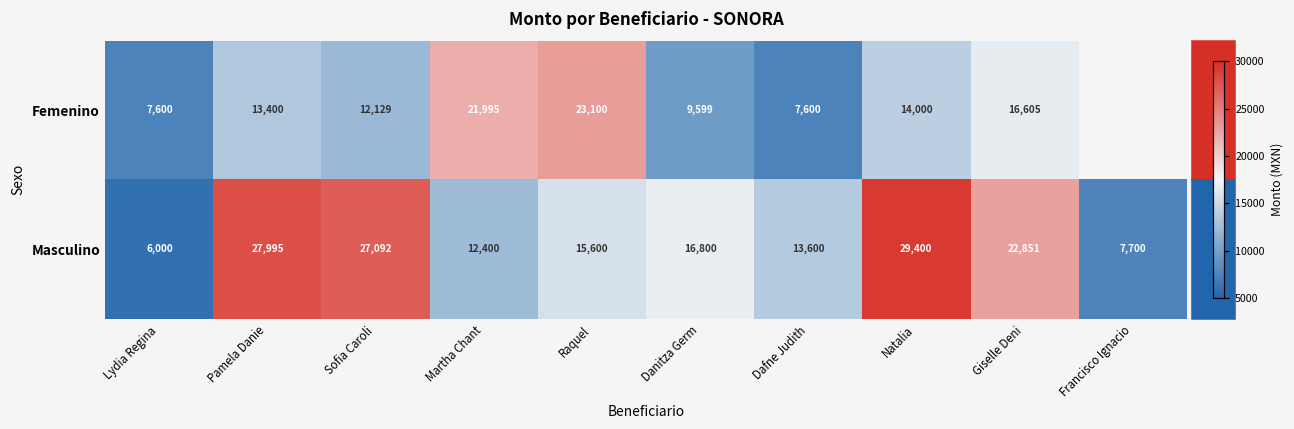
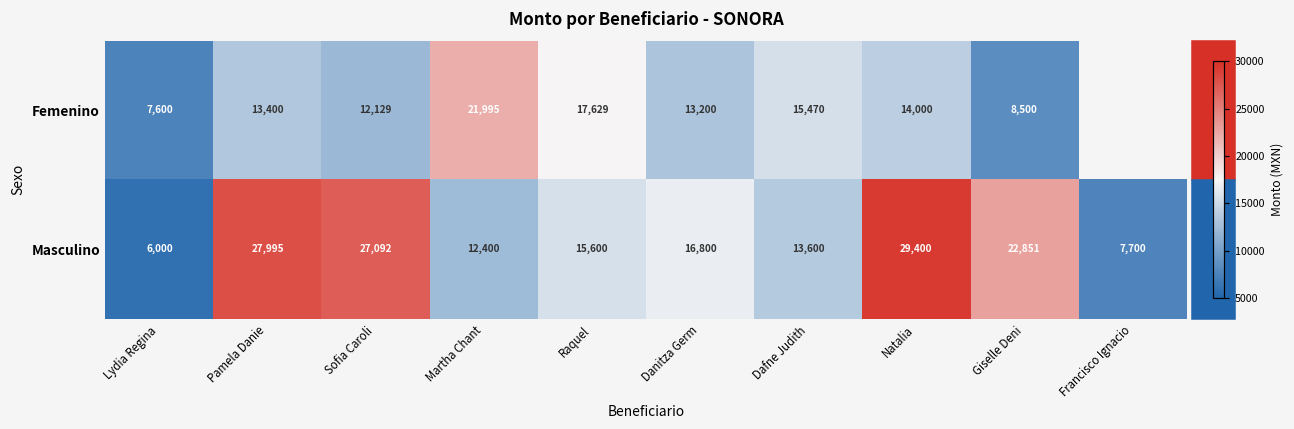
Femenino, Raquel: 23,100 -> 17,629
Femenino, Danitza Germ: 9,599 -> 13,200
Femenino, Dafne Judith: 7,600 -> 15,470
Femenino, Giselle Deni: 16,605 -> 8,500
